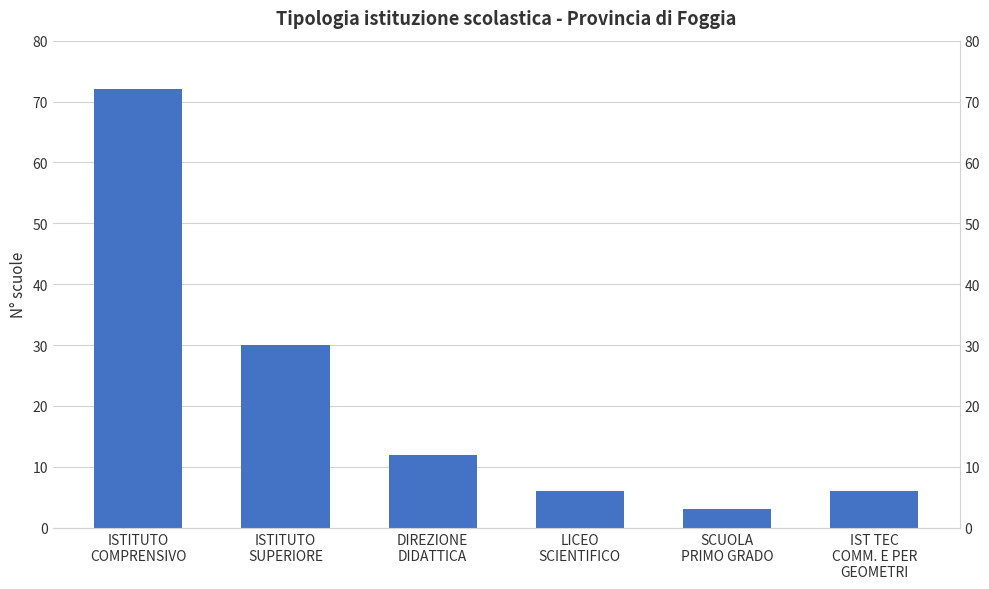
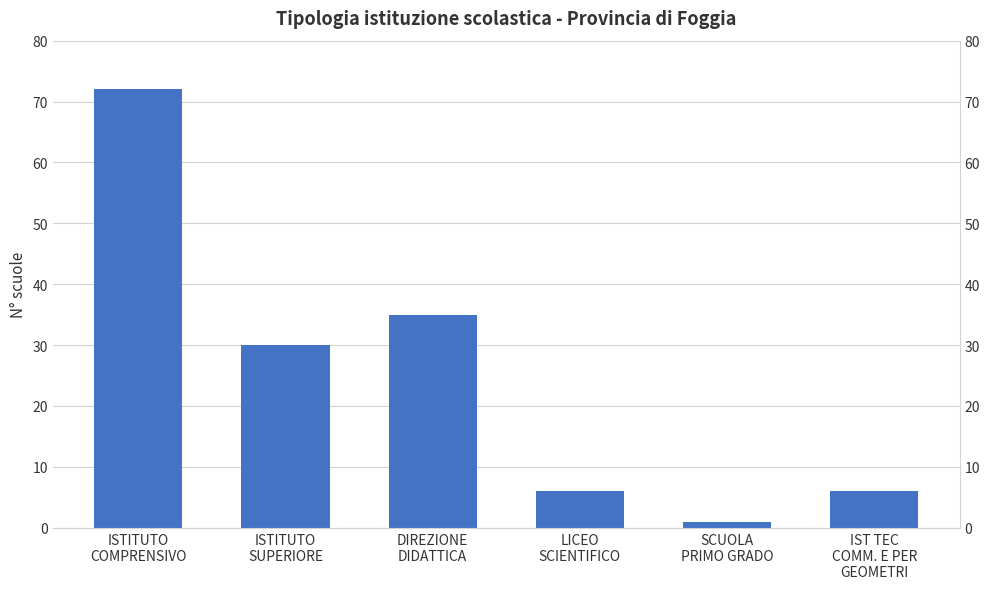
DIREZIONE DIDATTICA: 12 -> 35
SCUOLA PRIMO GRADO: 3 -> 1
